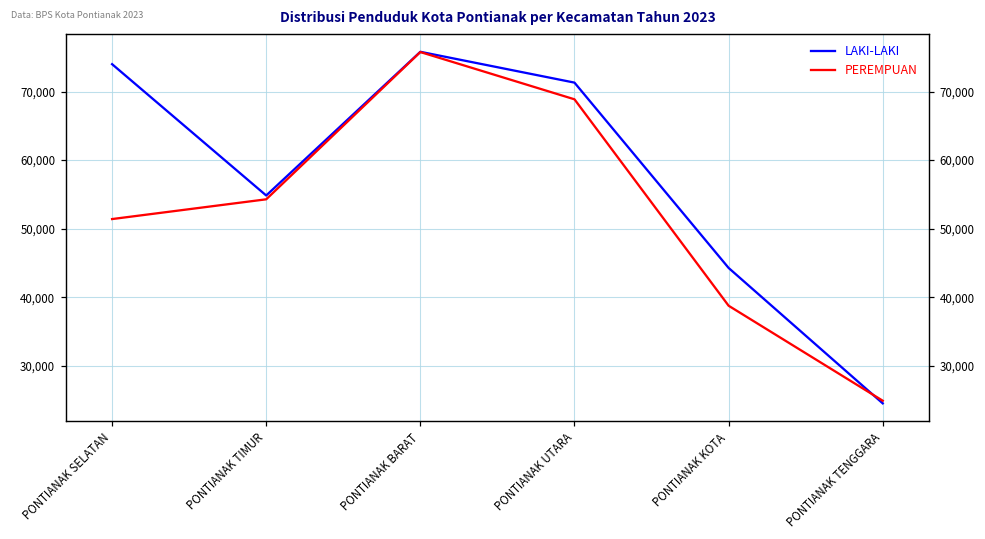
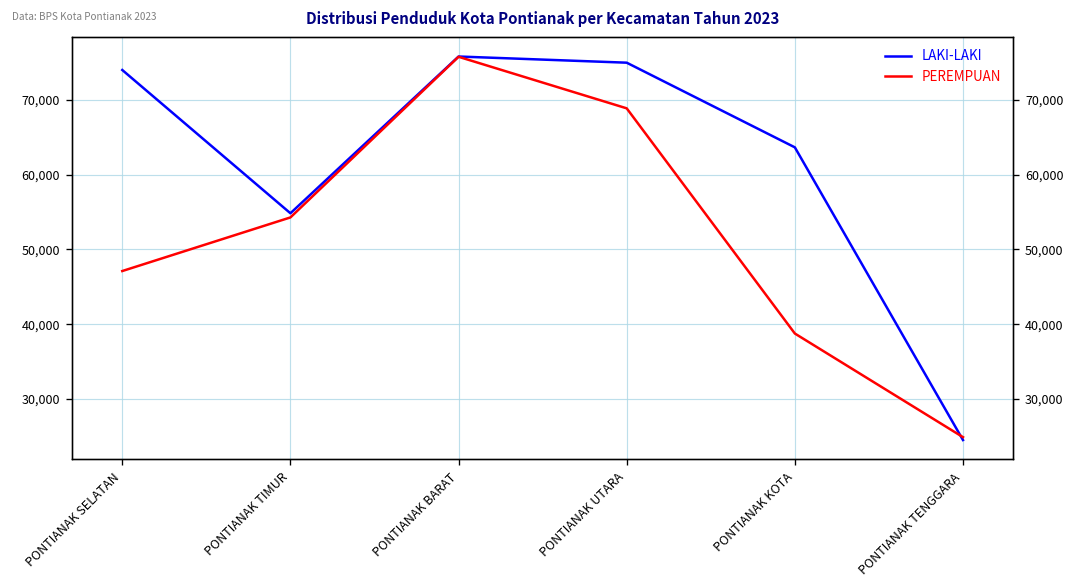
PEREMPUAN, PONTIANAK SELATAN: 51,000 -> 47,000
LAKI-LAKI, PONTIANAK UTARA: 71,000 -> 75,000
LAKI-LAKI, PONTIANAK KOTA: 44,000 -> 64,000
